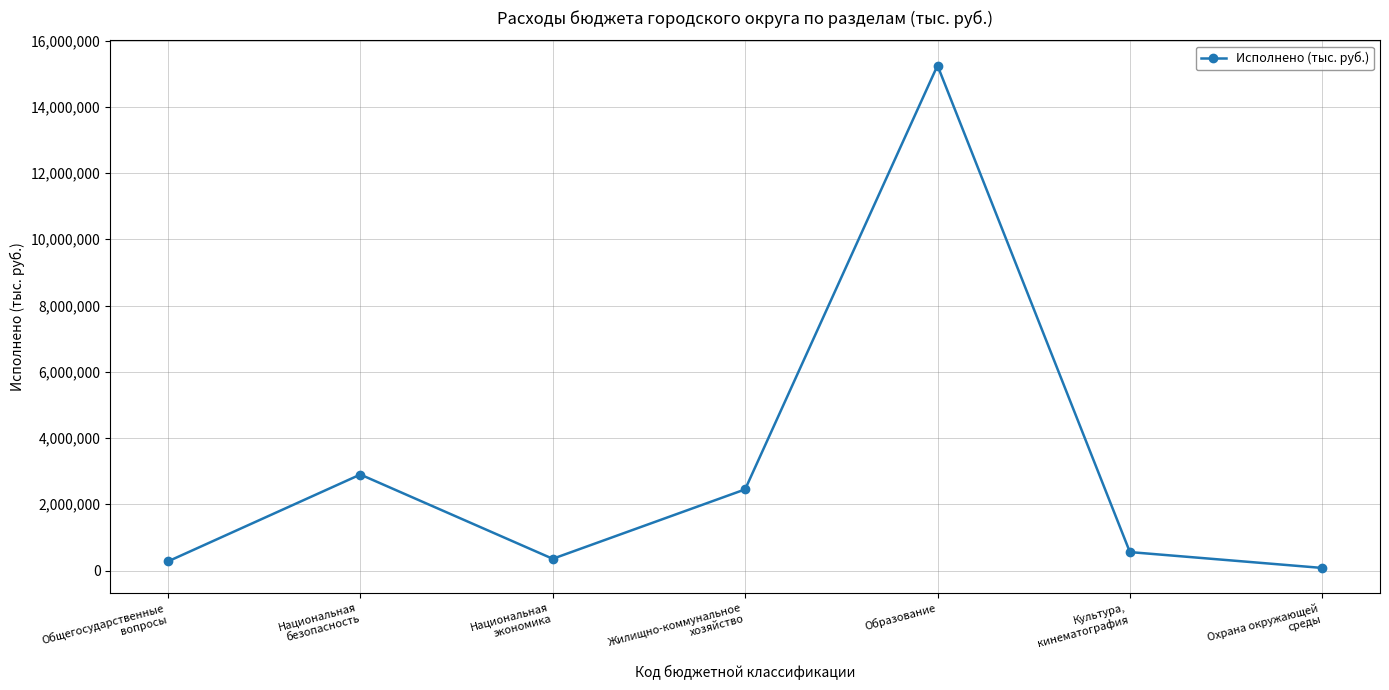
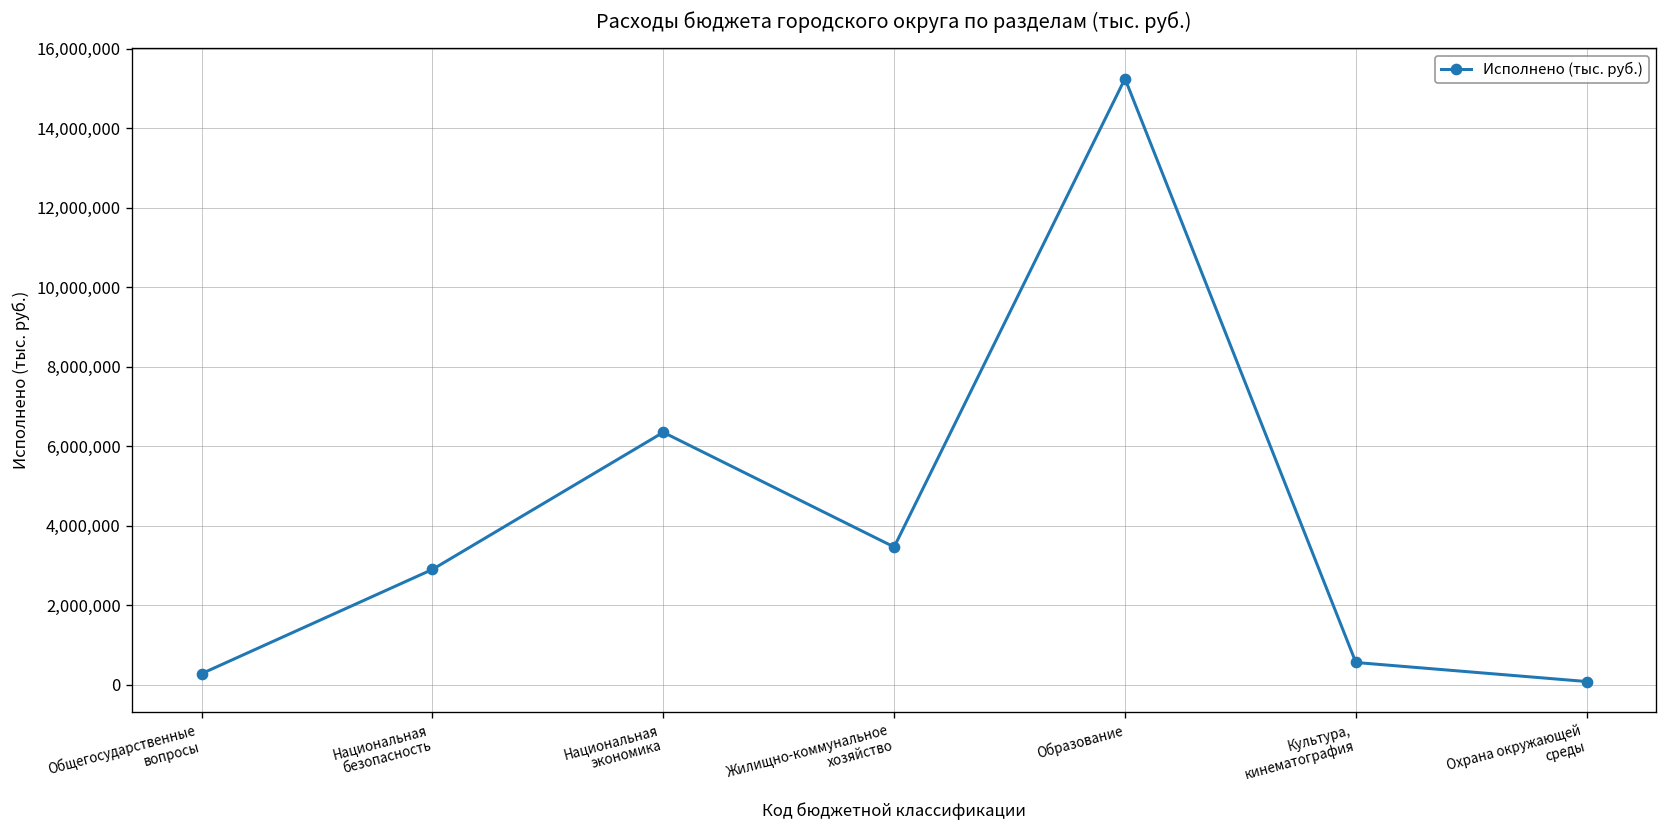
Национальная экономика: 400,000 -> 6,300,000
Жилищно-коммунальное хозяйство: 2,400,000 -> 3,500,000
